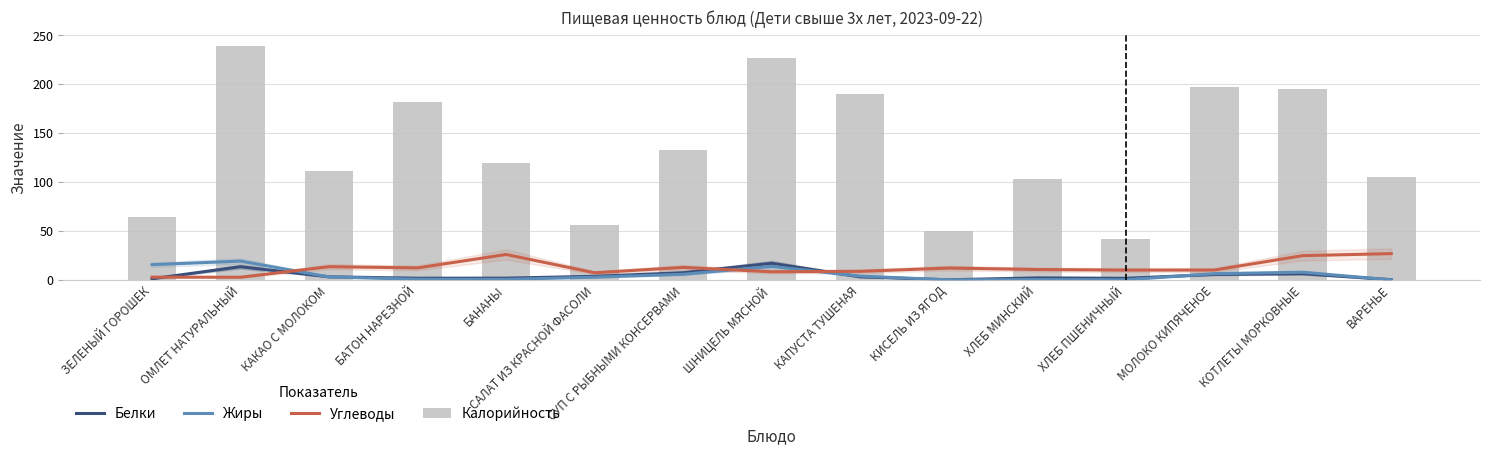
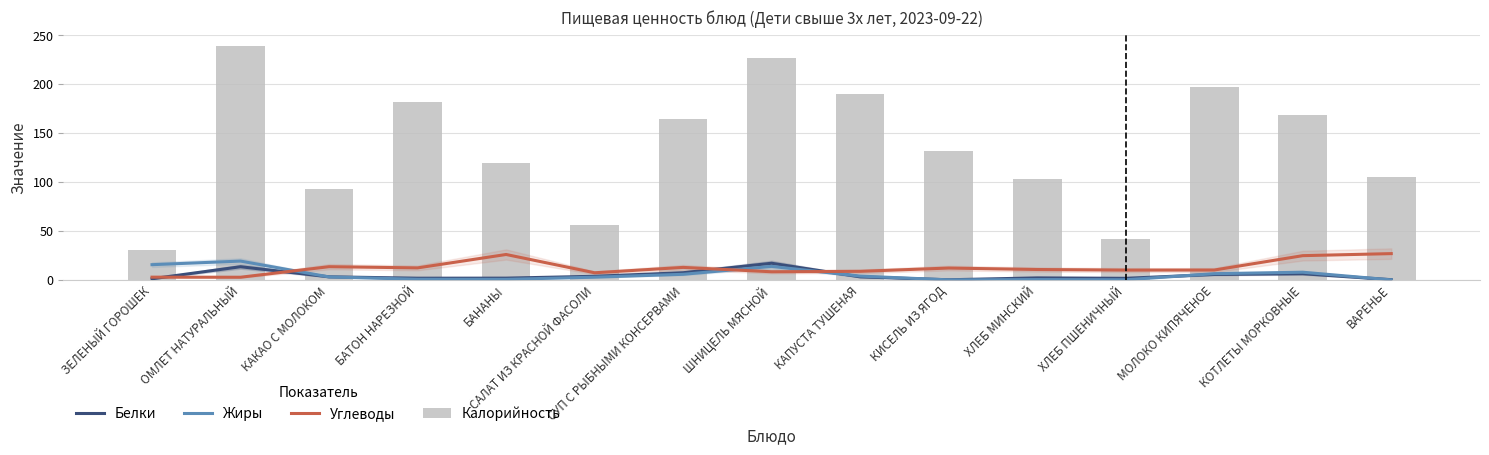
Калорийность, ЗЕЛЕНЫЙ ГОРОШЕК: 60 -> 30
Калорийность, КАКАО С МОЛОКОМ: 110 -> 90
Калорийность, СУП С РЫБНЫМИ КОНСЕРВАМИ: 130 -> 160
Калорийность, КИСЕЛЬ ИЗ ЯГОД: 50 -> 130
Калорийность, КОТЛЕТЫ МОРКОВНЫЕ: 200 -> 170
